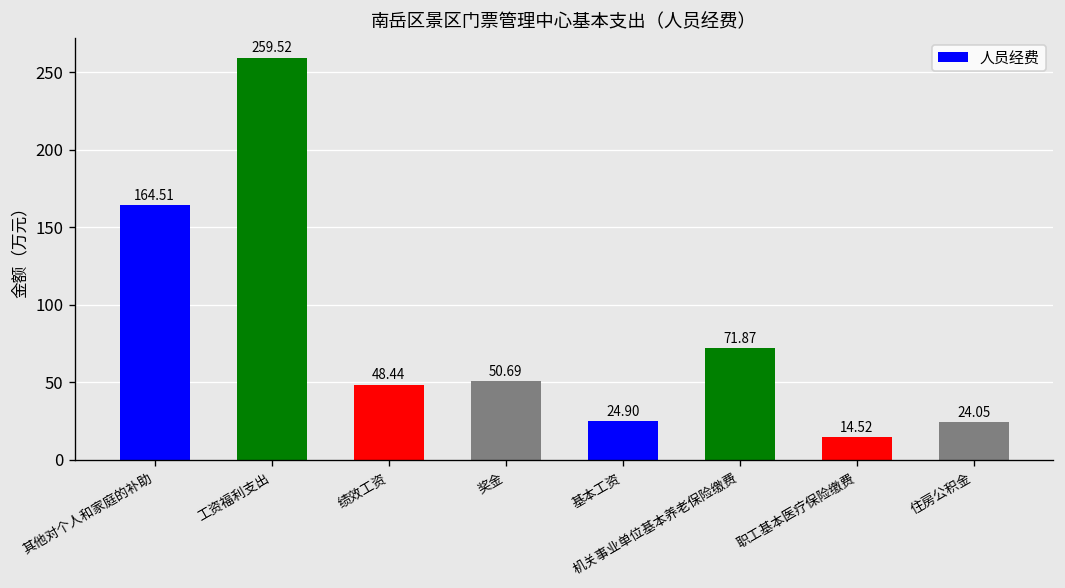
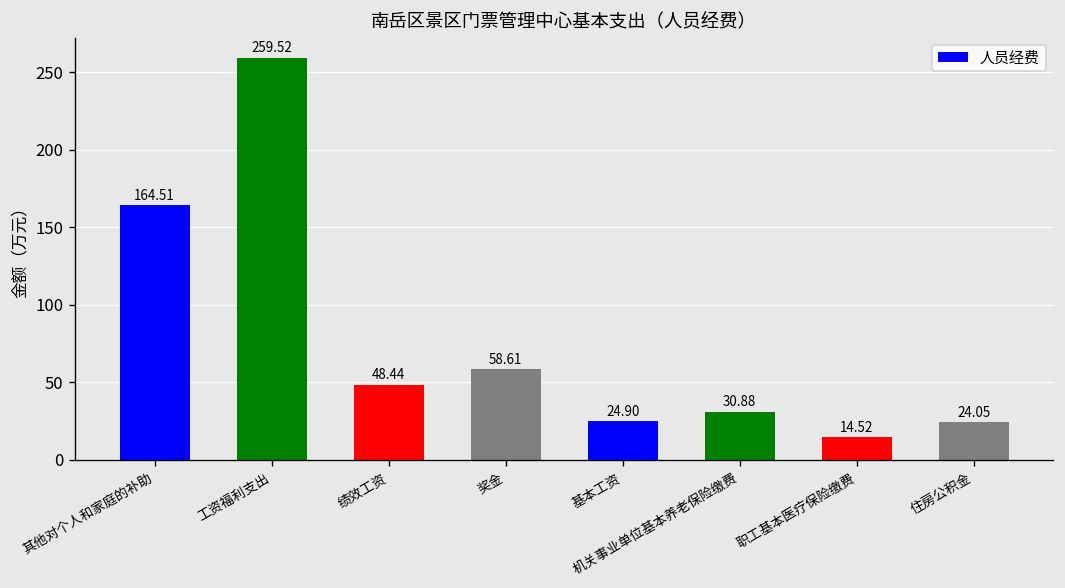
奖金: 50.69 -> 58.61
机关事业单位基本养老保险缴费: 71.87 -> 30.88
